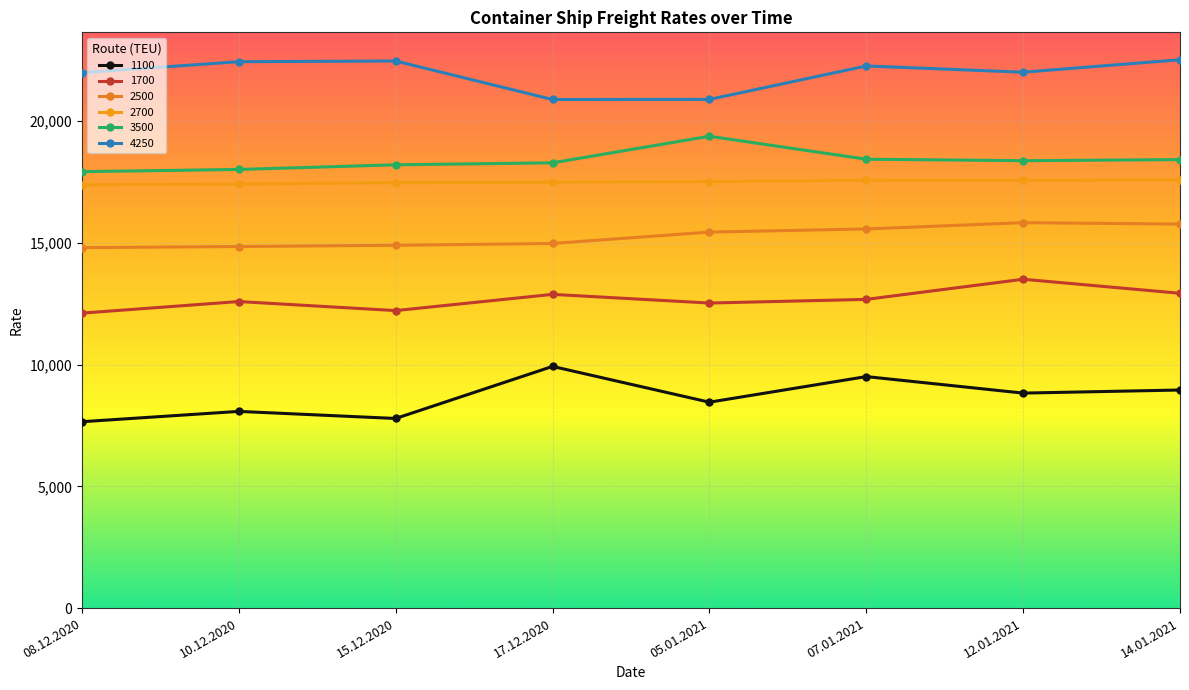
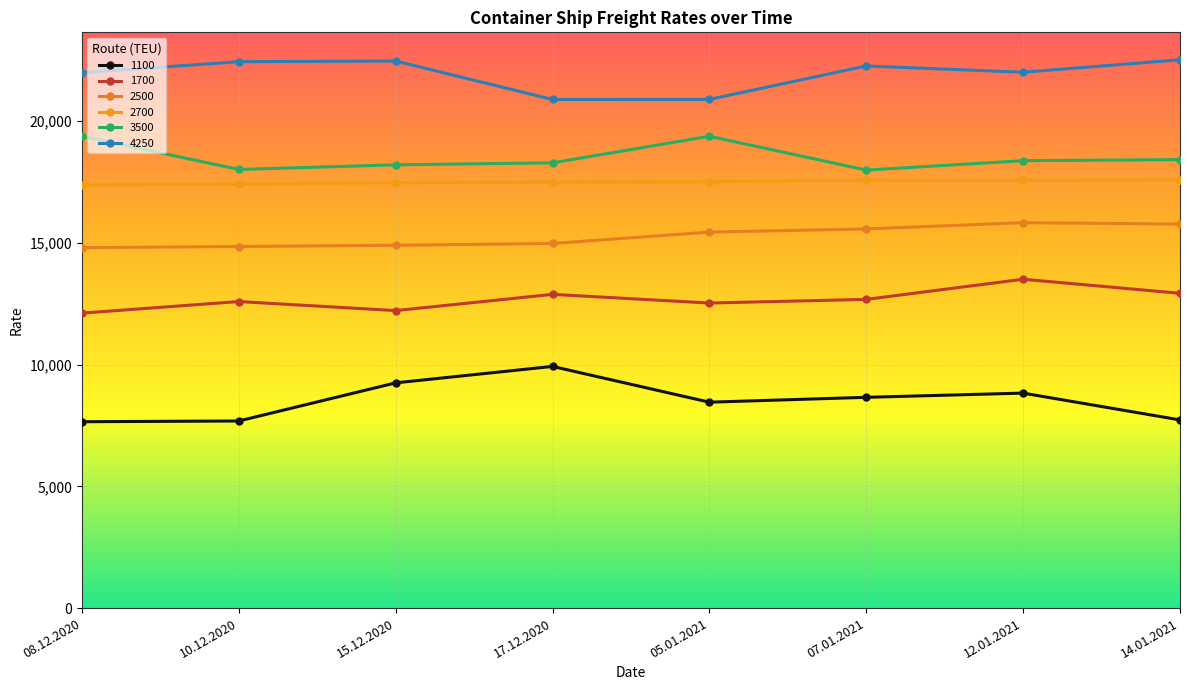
3500, 08.12.2020: 17,900 -> 19,400
1100, 10.12.2020: 8,100 -> 7,700
1100, 15.12.2020: 7,800 -> 9,200
1100, 07.01.2021: 9,500 -> 8,700
3500, 07.01.2021: 18,400 -> 18,000
1100, 14.01.2021: 9,000 -> 7,700
